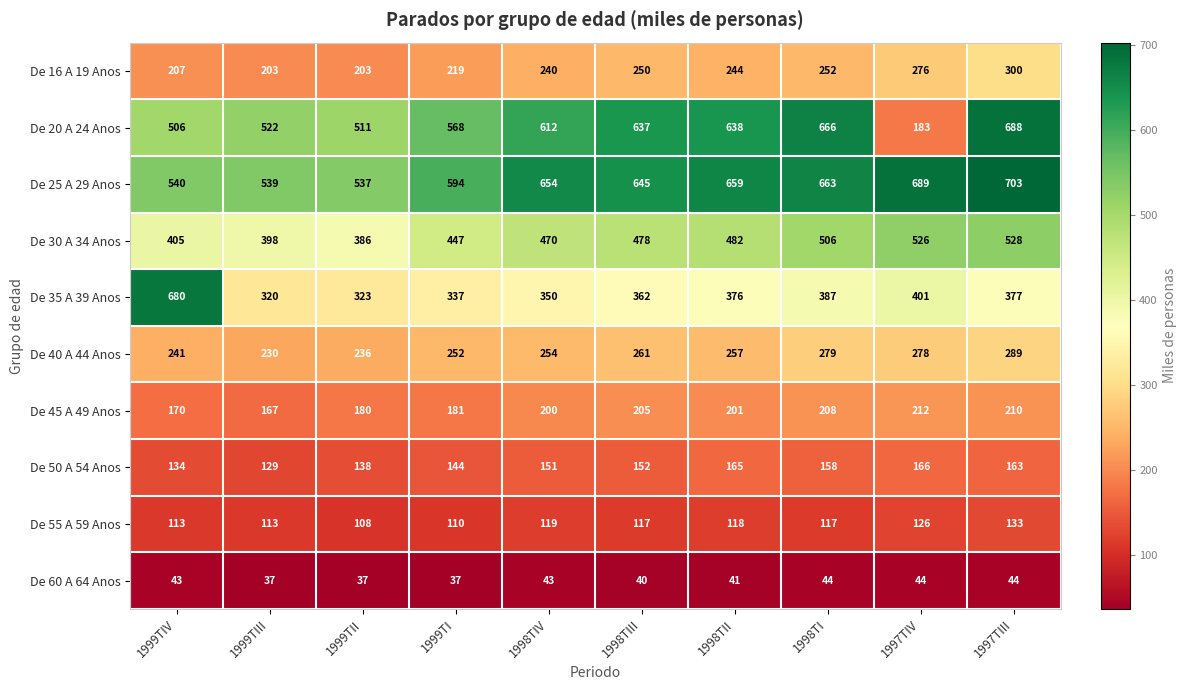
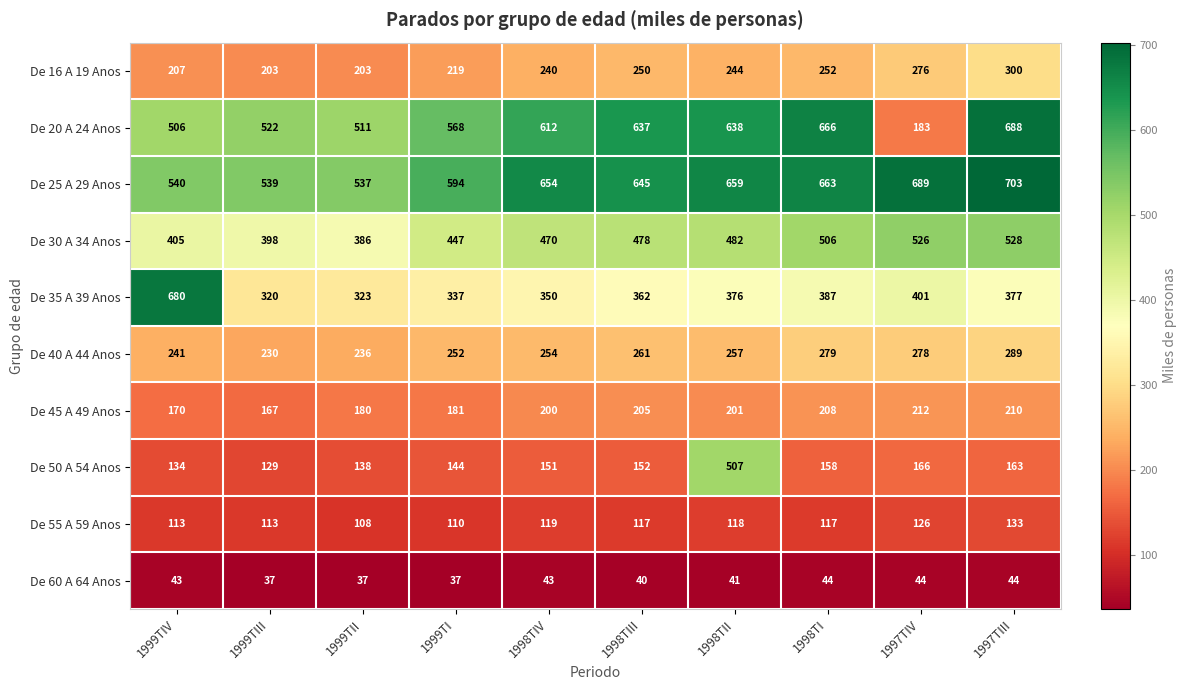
De 50 A 54 Anos, 1998TII: 165 -> 507
